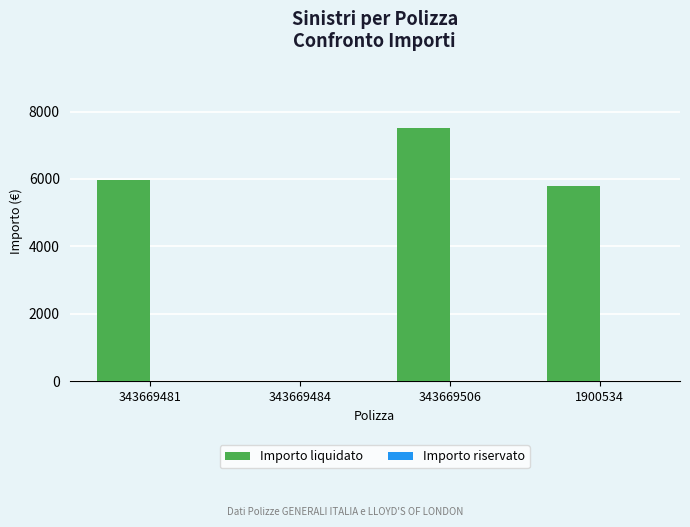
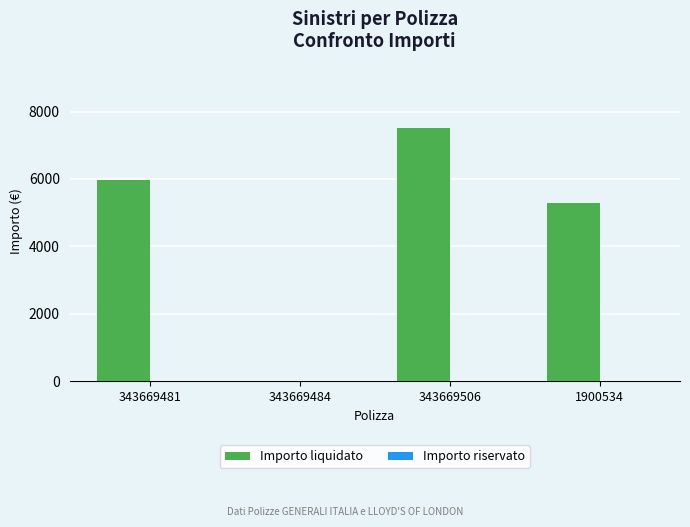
Importo liquidato, 1900534: 5800 -> 5300
